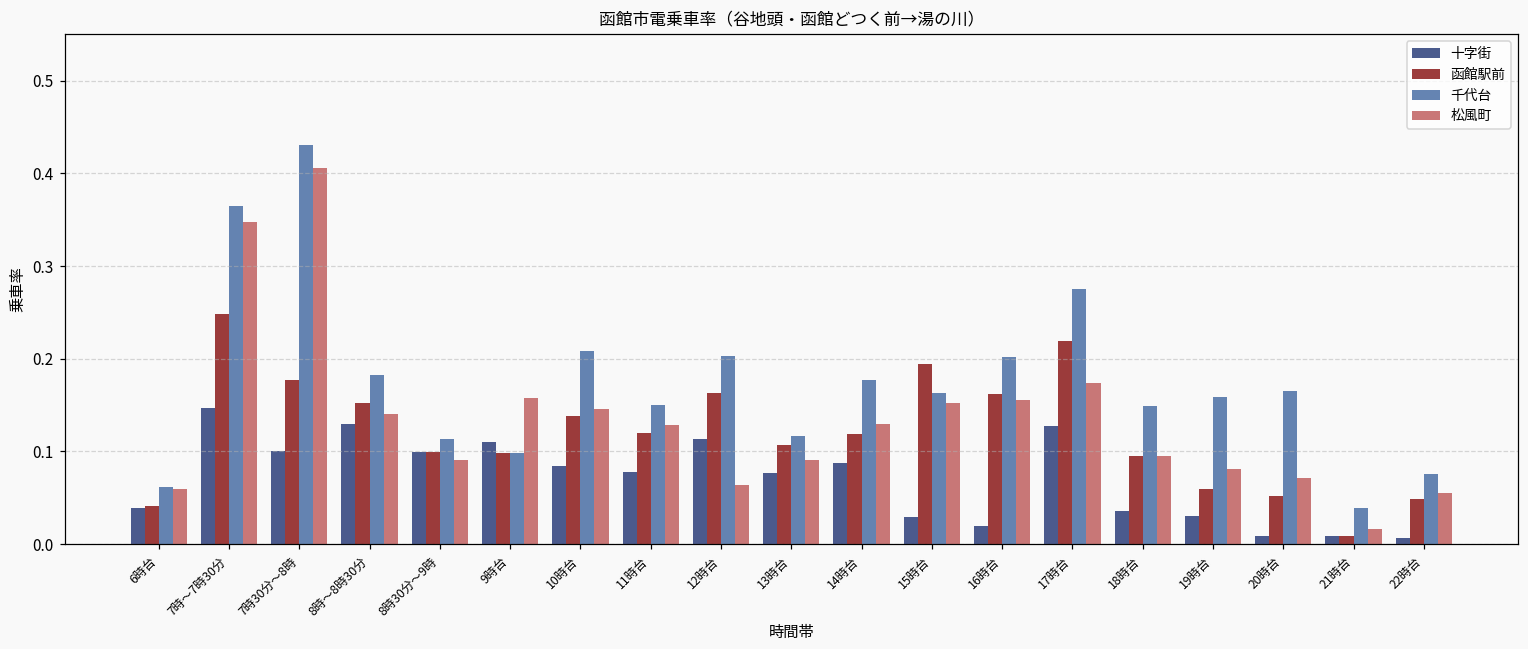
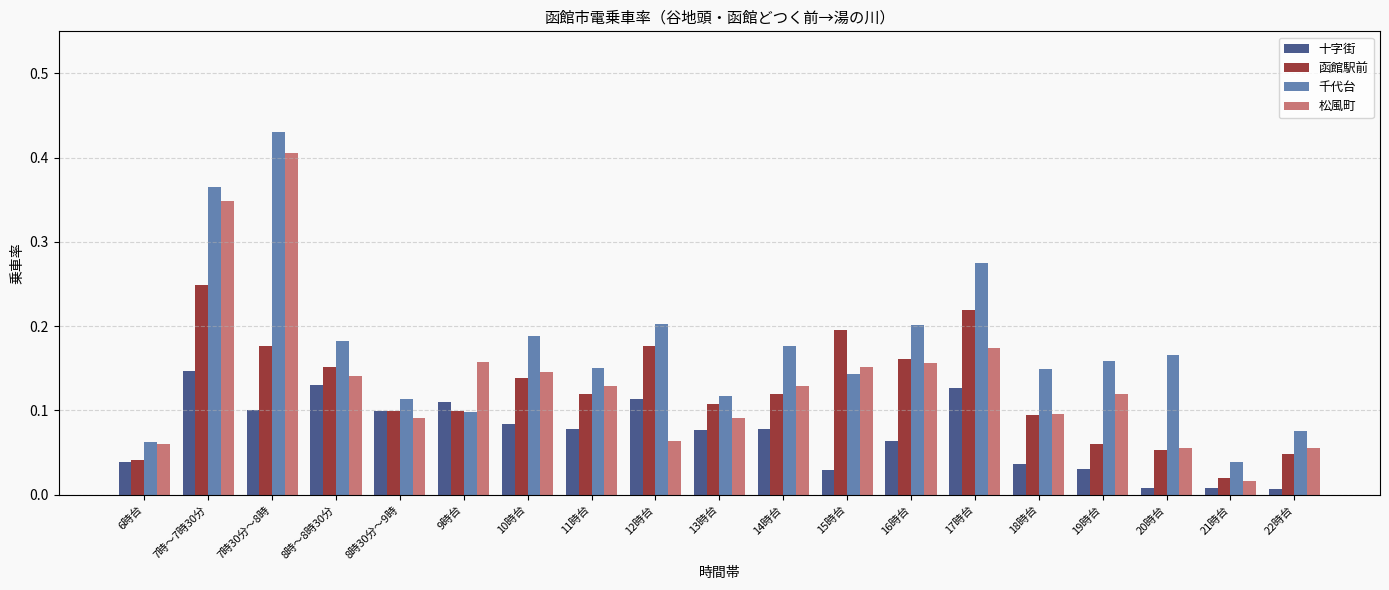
千代台, 10時台: 0.21 -> 0.19
函館駅前, 12時台: 0.16 -> 0.18
十字街, 14時台: 0.09 -> 0.08
千代台, 15時台: 0.16 -> 0.14
十字街, 16時台: 0.02 -> 0.06
松風町, 19時台: 0.08 -> 0.12
松風町, 20時台: 0.07 -> 0.06
函館駅前, 21時台: 0.01 -> 0.02
